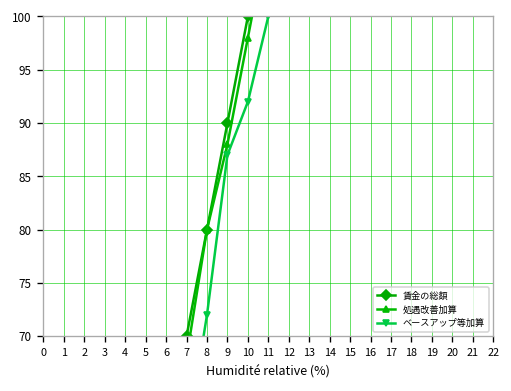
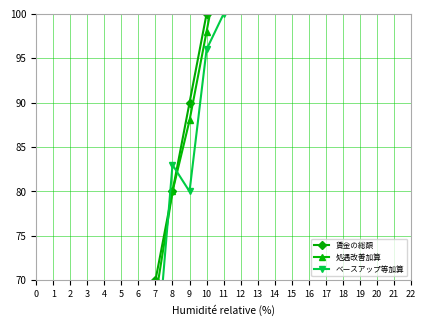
ベースアップ等加算, 8: 72 -> 83
ベースアップ等加算, 9: 87 -> 80
ベースアップ等加算, 10: 92 -> 96
